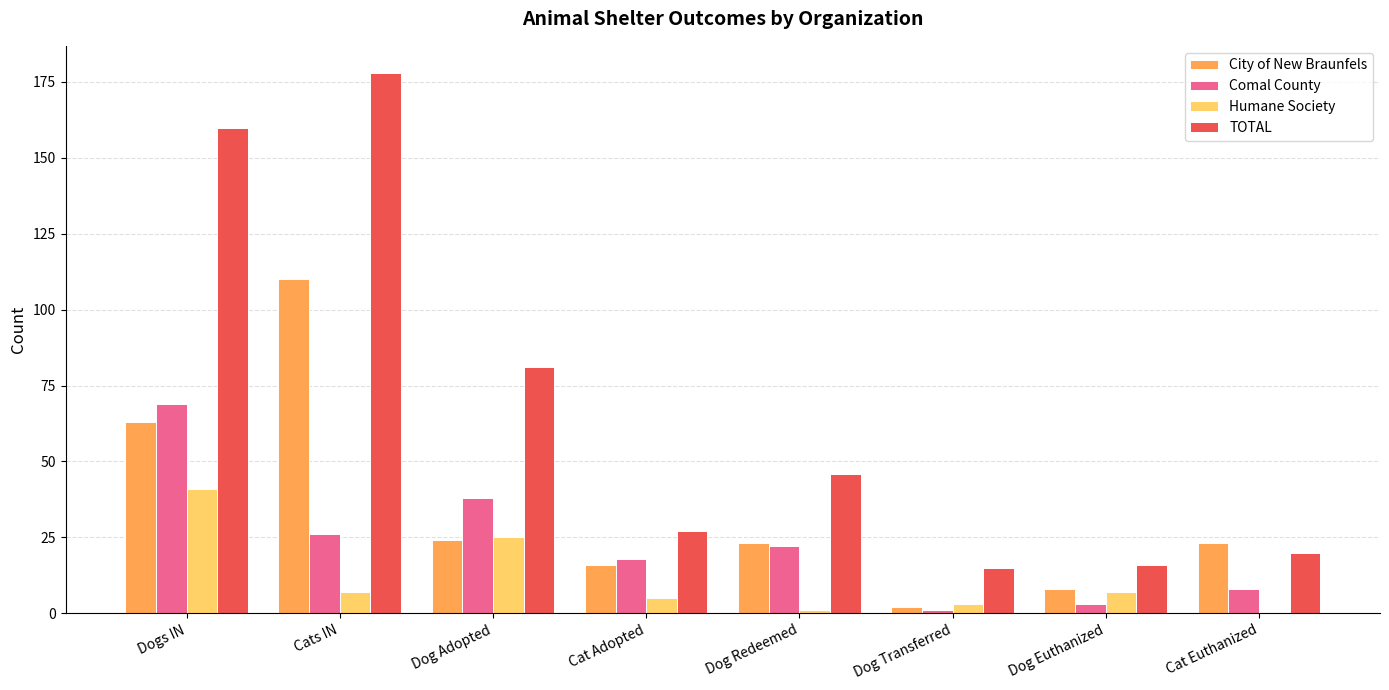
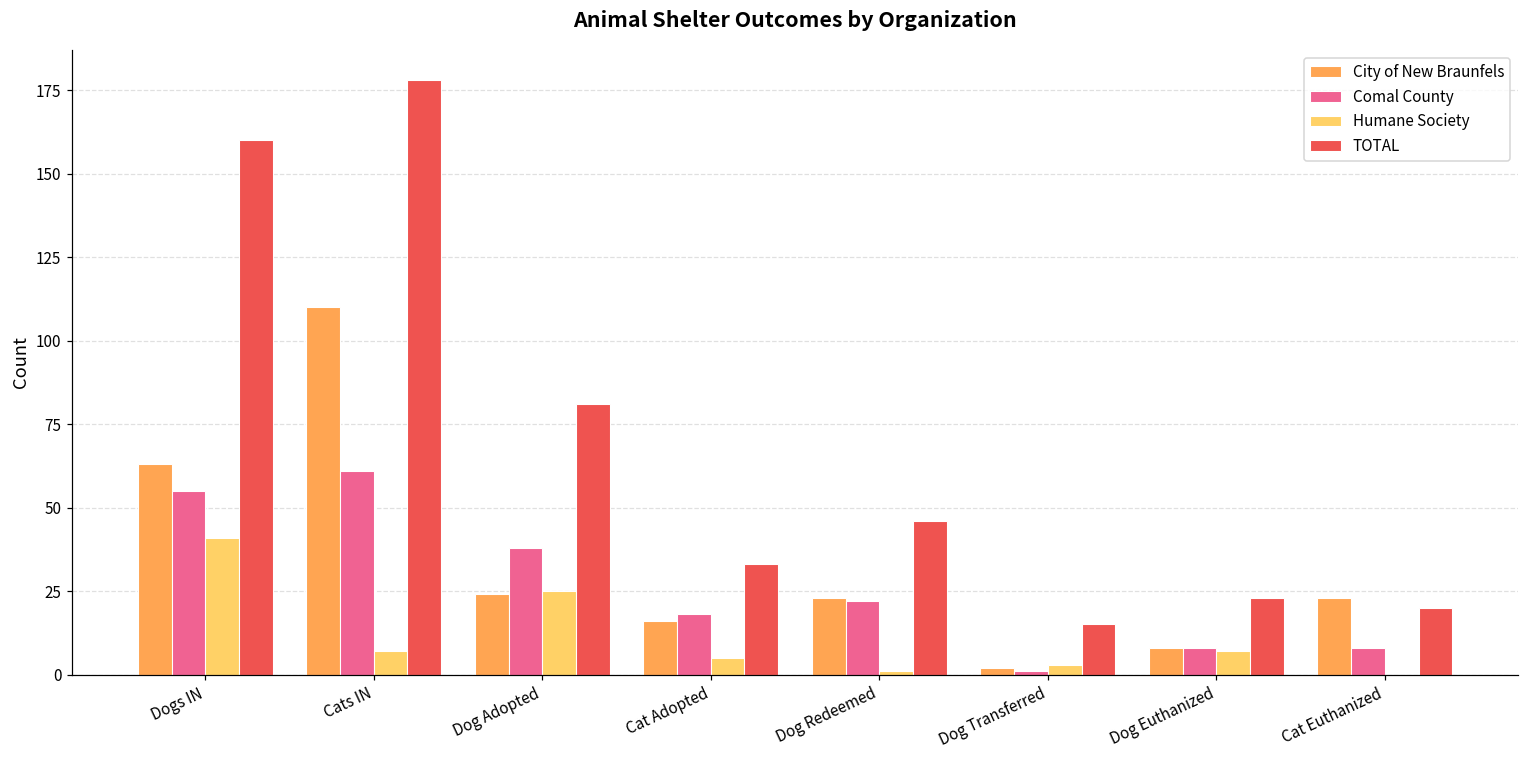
Comal County, Dogs IN: 69 -> 55
Comal County, Cats IN: 26 -> 61
TOTAL, Cat Adopted: 27 -> 33
Comal County, Dog Euthanized: 3 -> 8
TOTAL, Dog Euthanized: 16 -> 23
